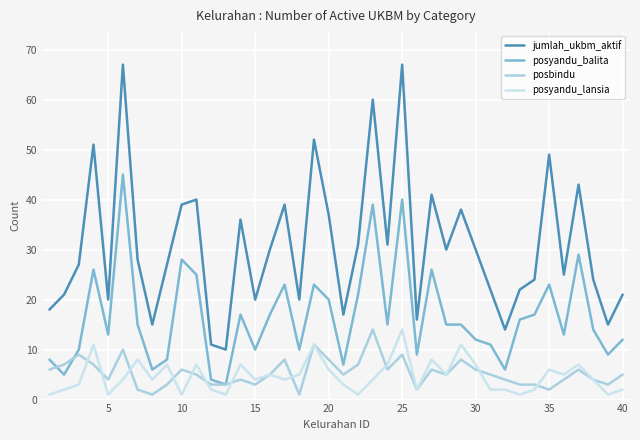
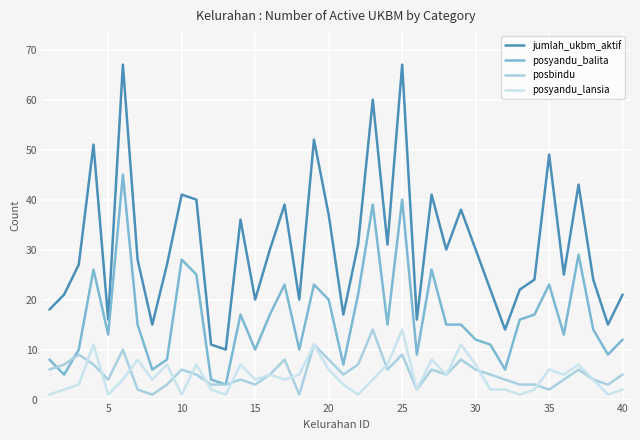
jumlah_ukbm_aktif, 5: 20 -> 16
jumlah_ukbm_aktif, 10: 39 -> 41
